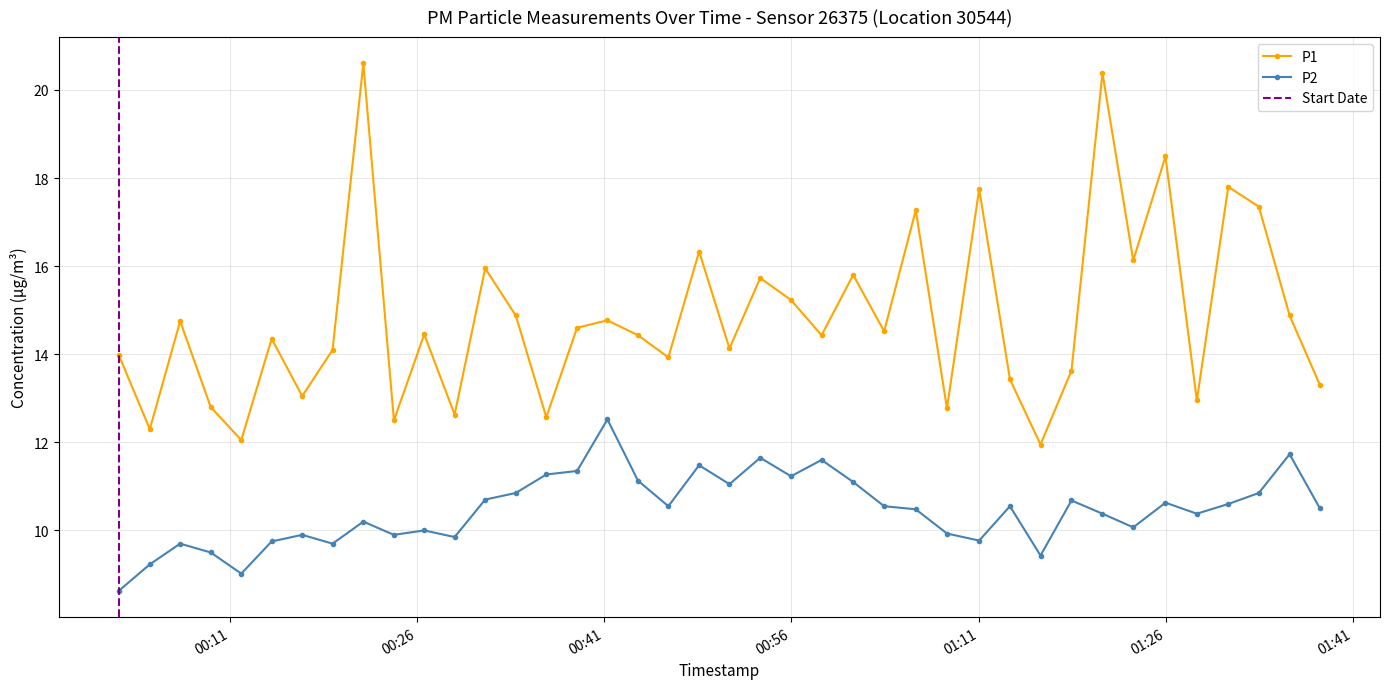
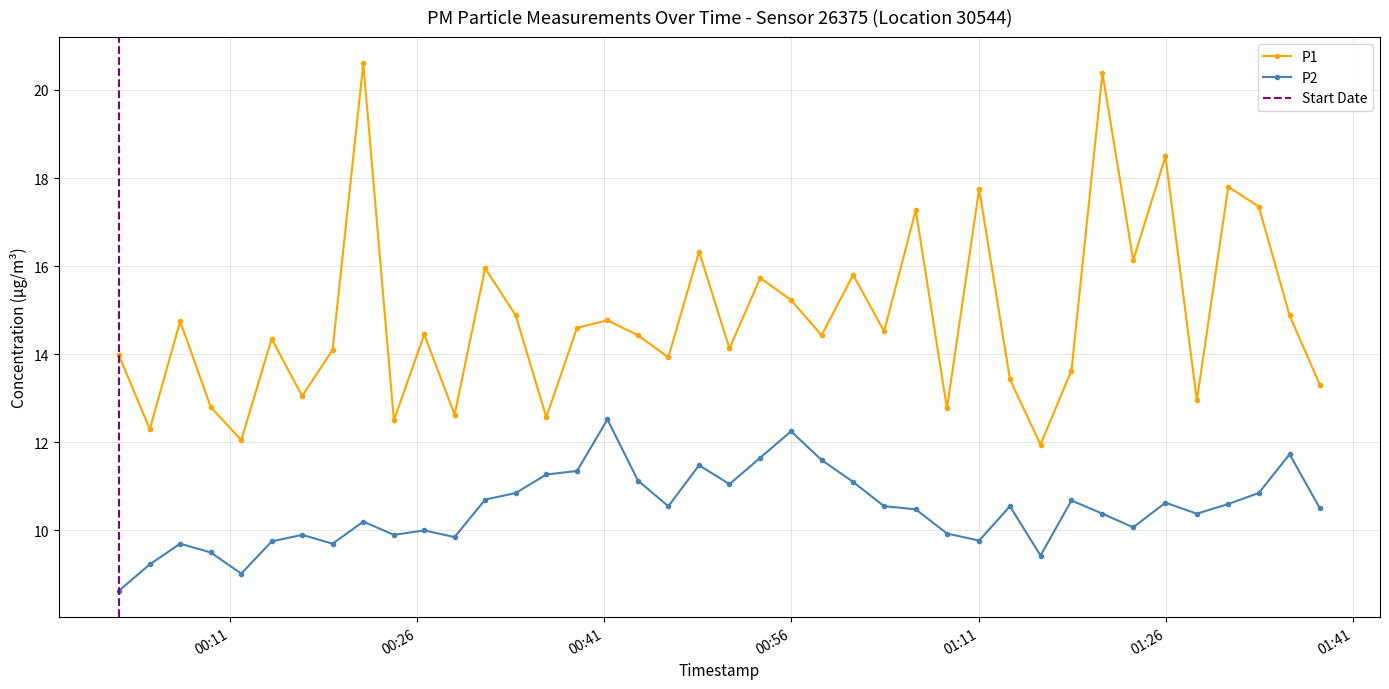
P2, 00:56: 11.2 -> 12.3
